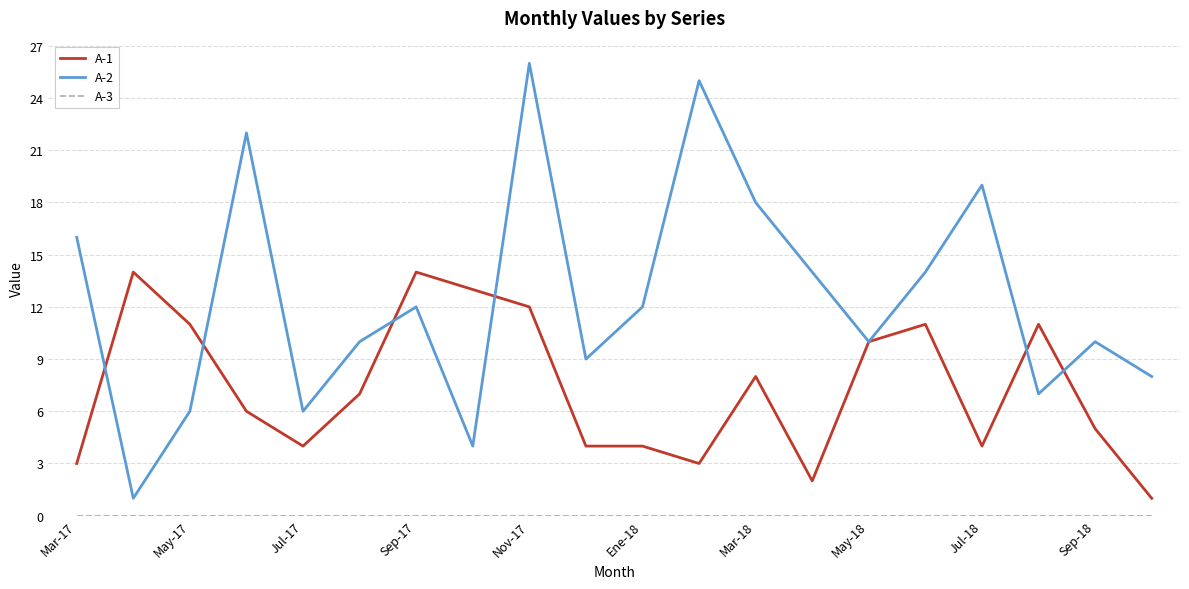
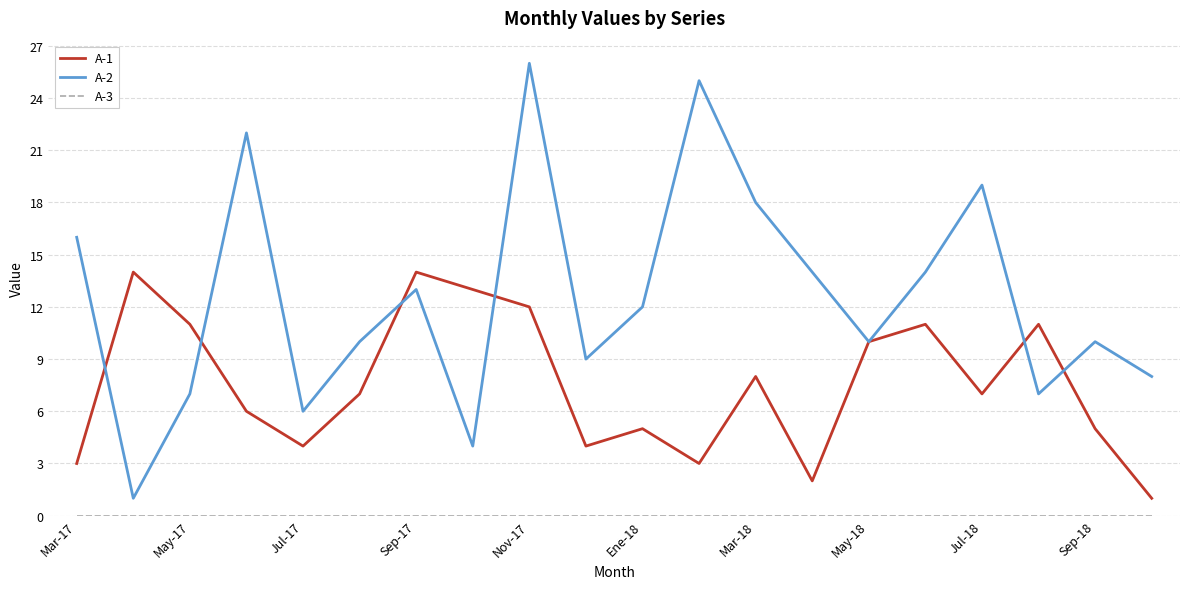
A-2, May-17: 6 -> 7
A-2, Sep-17: 12 -> 13
A-1, Ene-18: 4 -> 5
A-1, Jul-18: 4 -> 7
